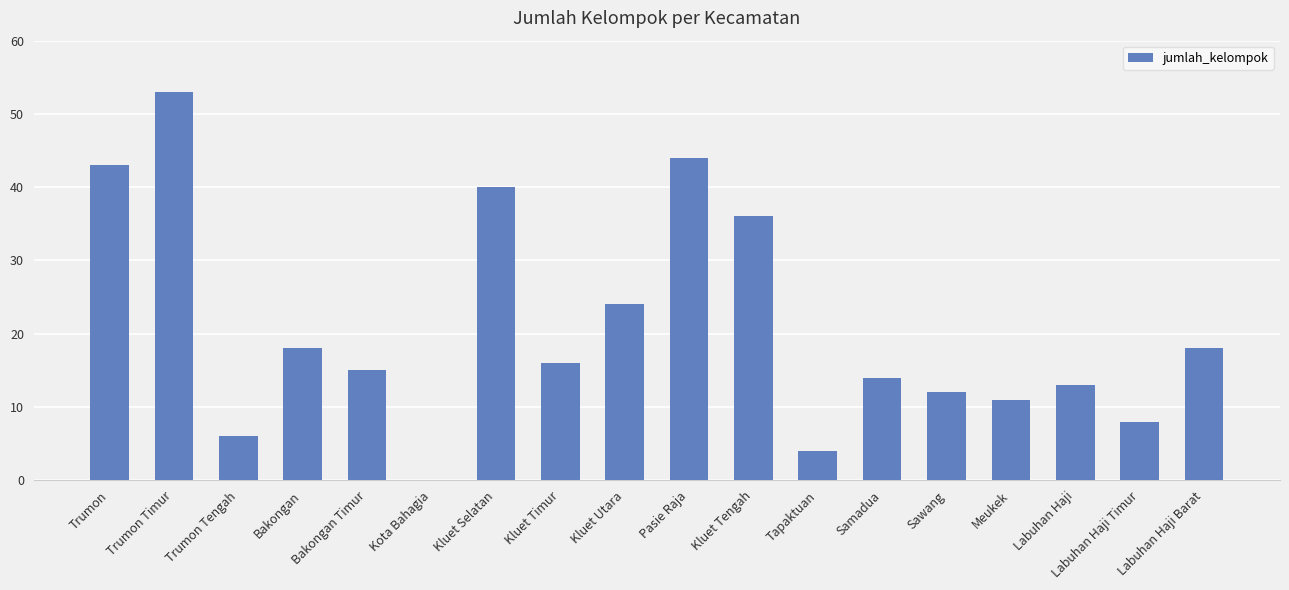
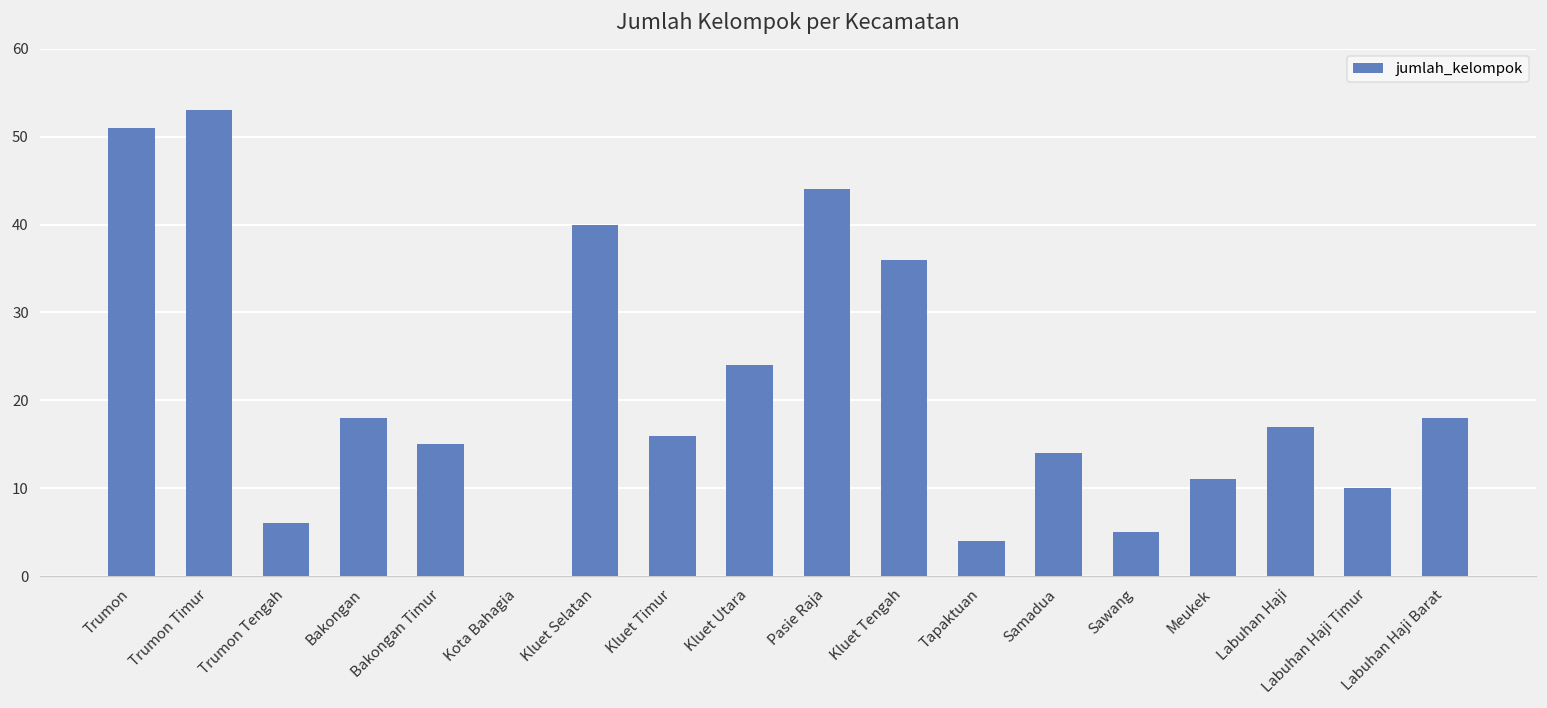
Trumon: 43 -> 51
Sawang: 12 -> 5
Labuhan Haji: 13 -> 17
Labuhan Haji Timur: 8 -> 10
